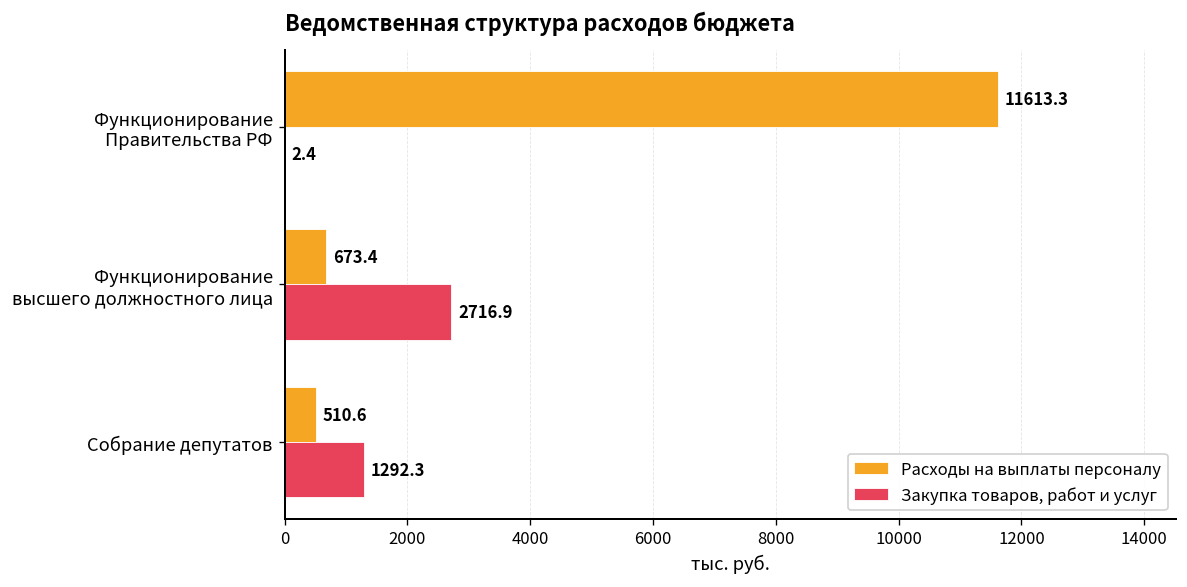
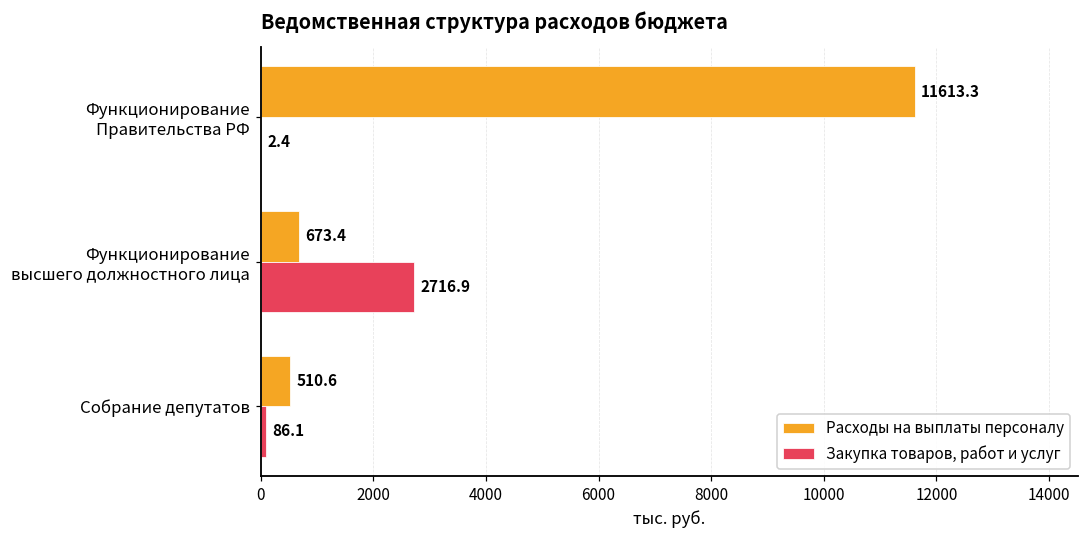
Закупка товаров, работ и услуг, Собрание депутатов: 1292.3 -> 86.1
